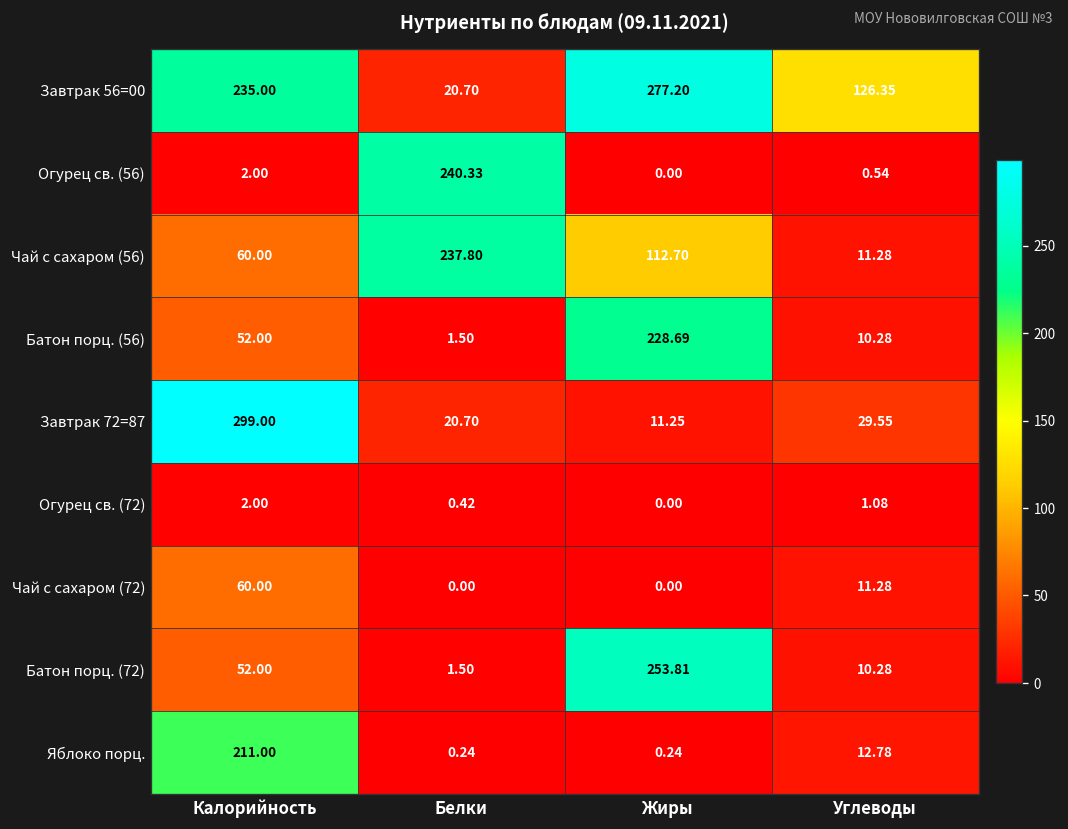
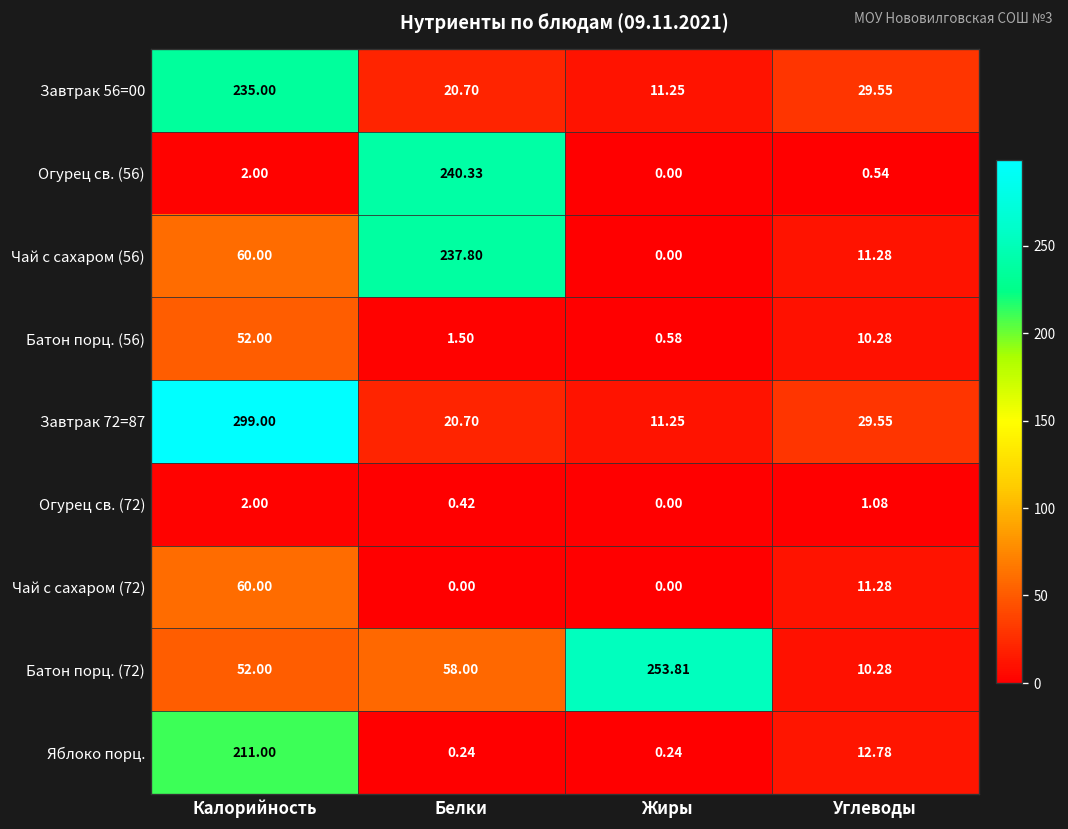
Завтрак 56=00, Жиры: 277.20 -> 11.25
Завтрак 56=00, Углеводы: 126.35 -> 29.55
Чай с сахаром (56), Жиры: 112.70 -> 0.00
Батон порц. (56), Жиры: 228.69 -> 0.58
Батон порц. (72), Белки: 1.50 -> 58.00
